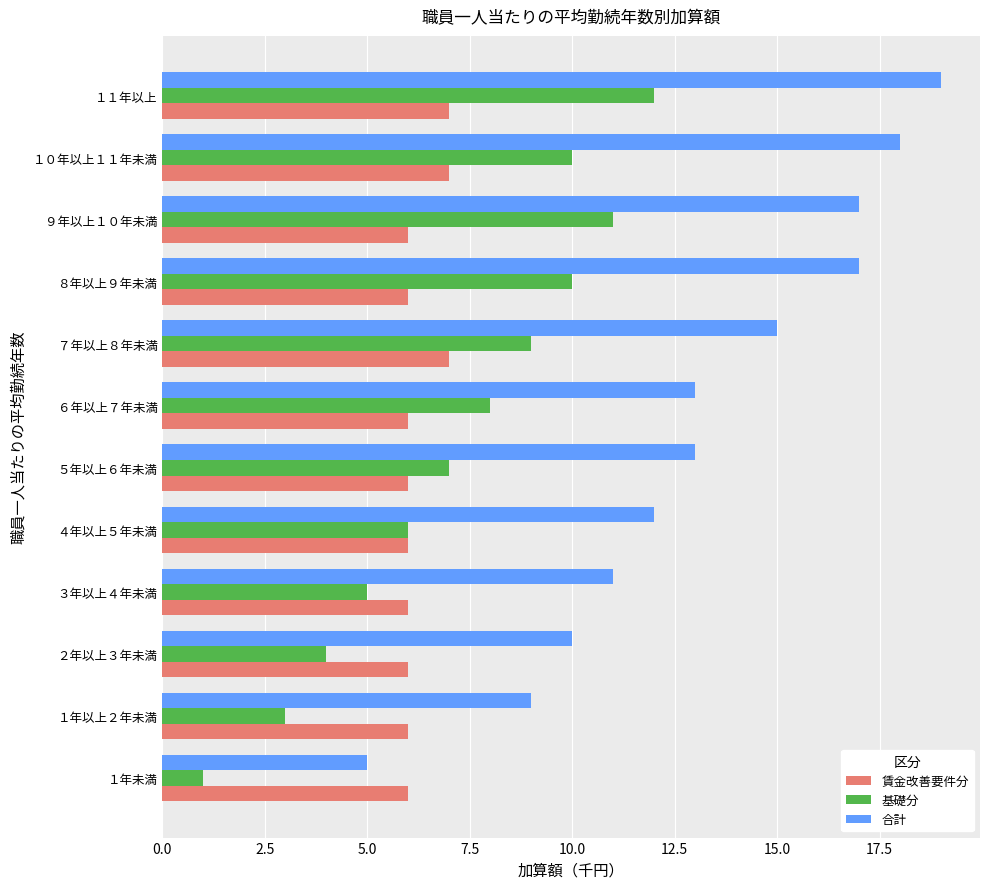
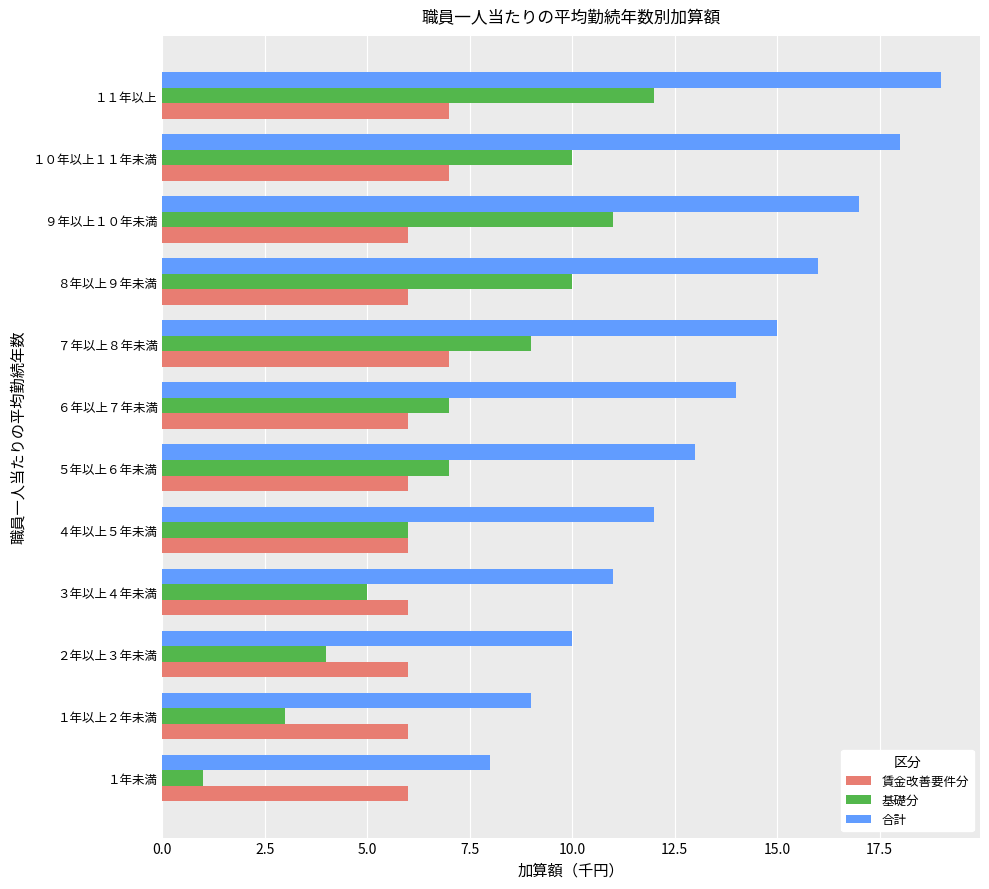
合計, ８年以上９年未満: 17 -> 16
合計, ６年以上７年未満: 13 -> 14
基礎分, ６年以上７年未満: 8 -> 7
合計, １年未満: 5 -> 8
